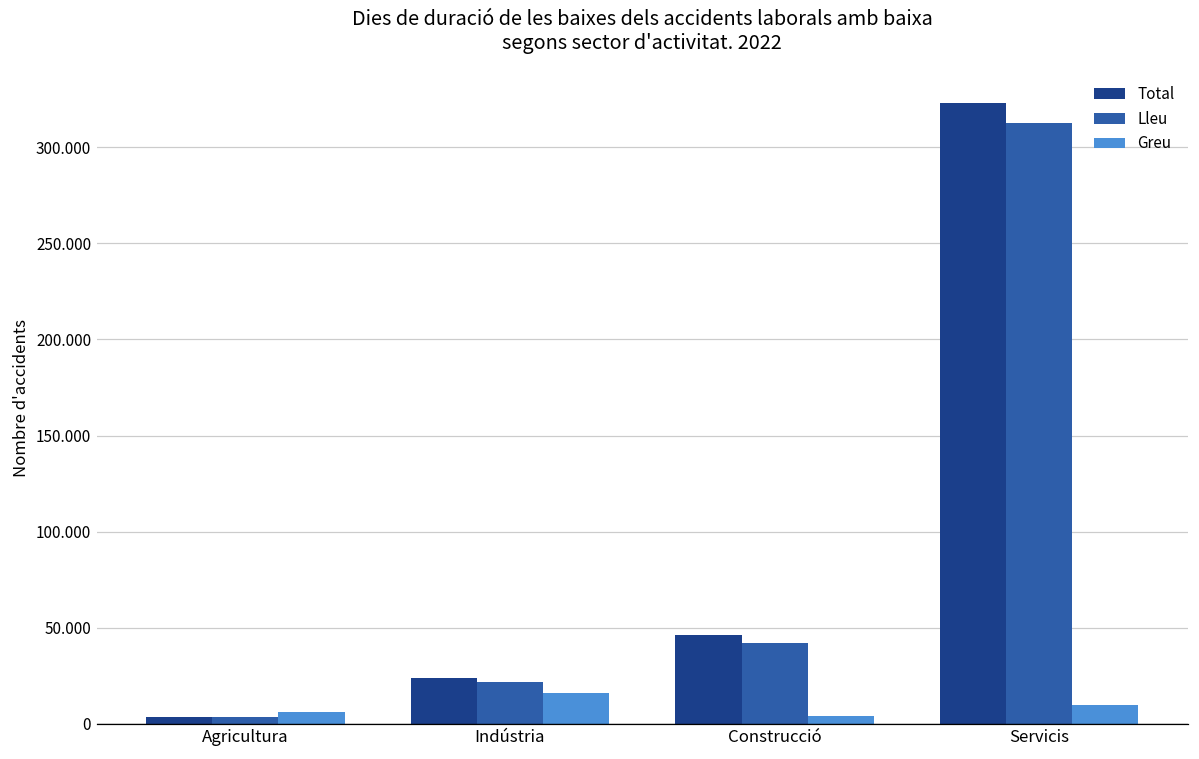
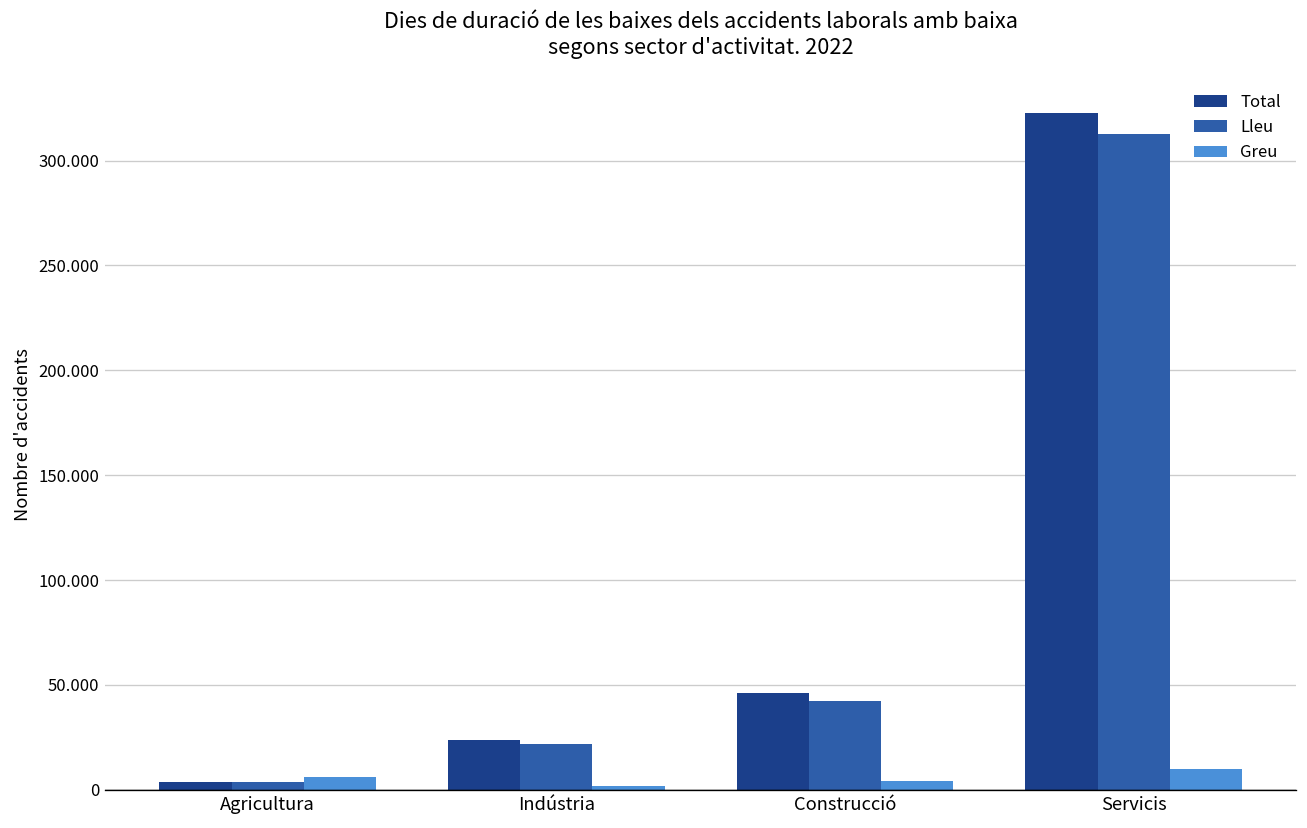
Greu, Indústria: 16 -> 2
